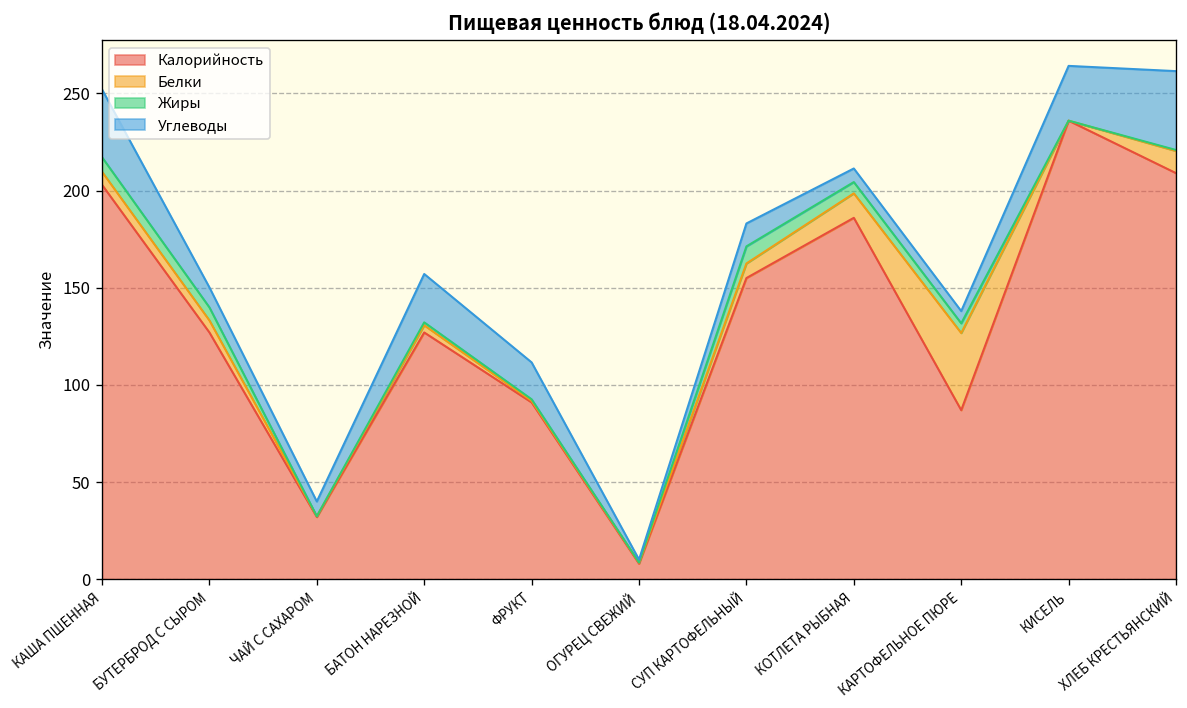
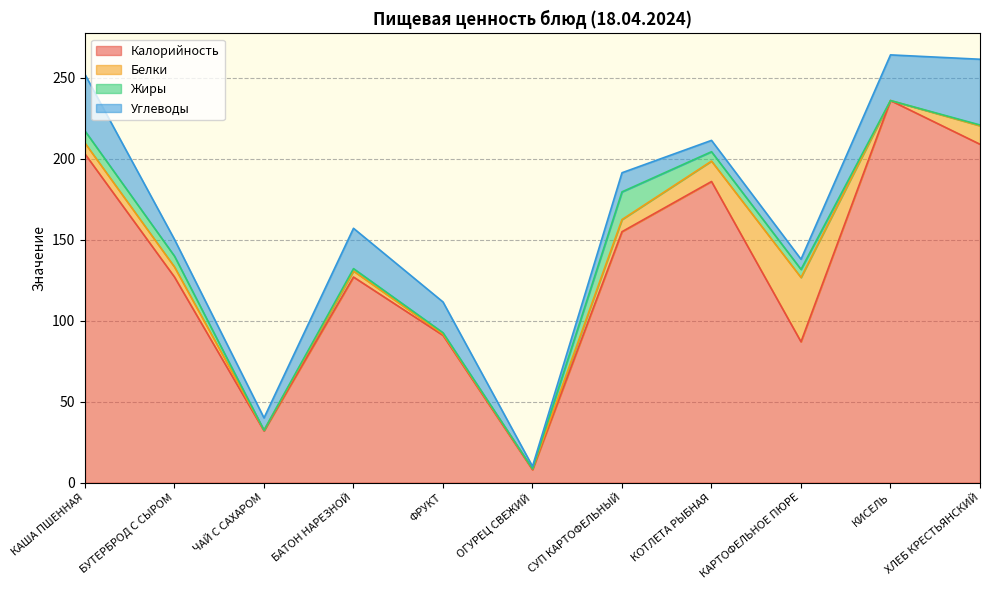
Жиры, СУП КАРТОФЕЛЬНЫЙ: 9 -> 17
